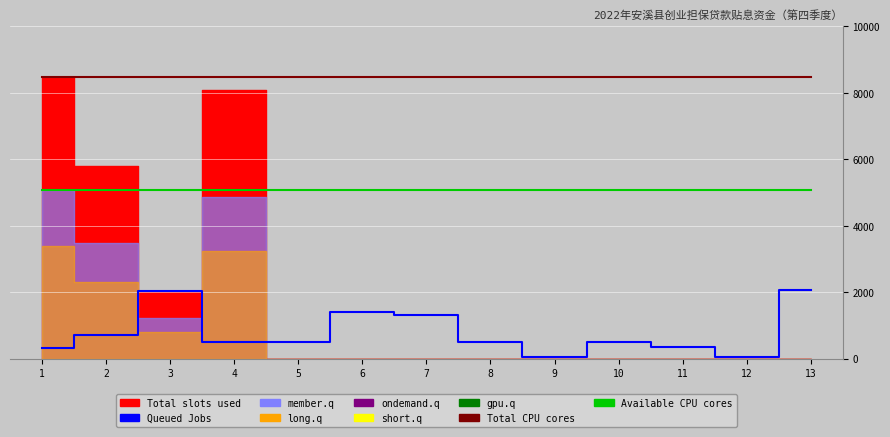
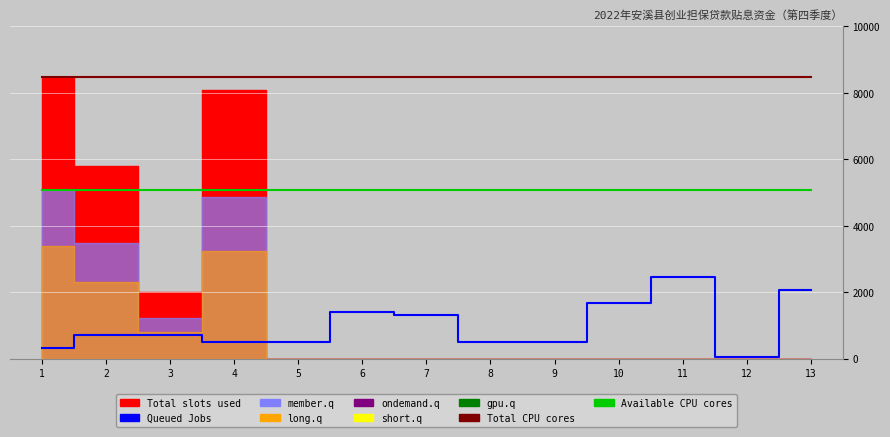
Queued Jobs, 3: 2000 -> 700
Queued Jobs, 9: 100 -> 500
Queued Jobs, 10: 500 -> 1700
Queued Jobs, 11: 300 -> 2500
